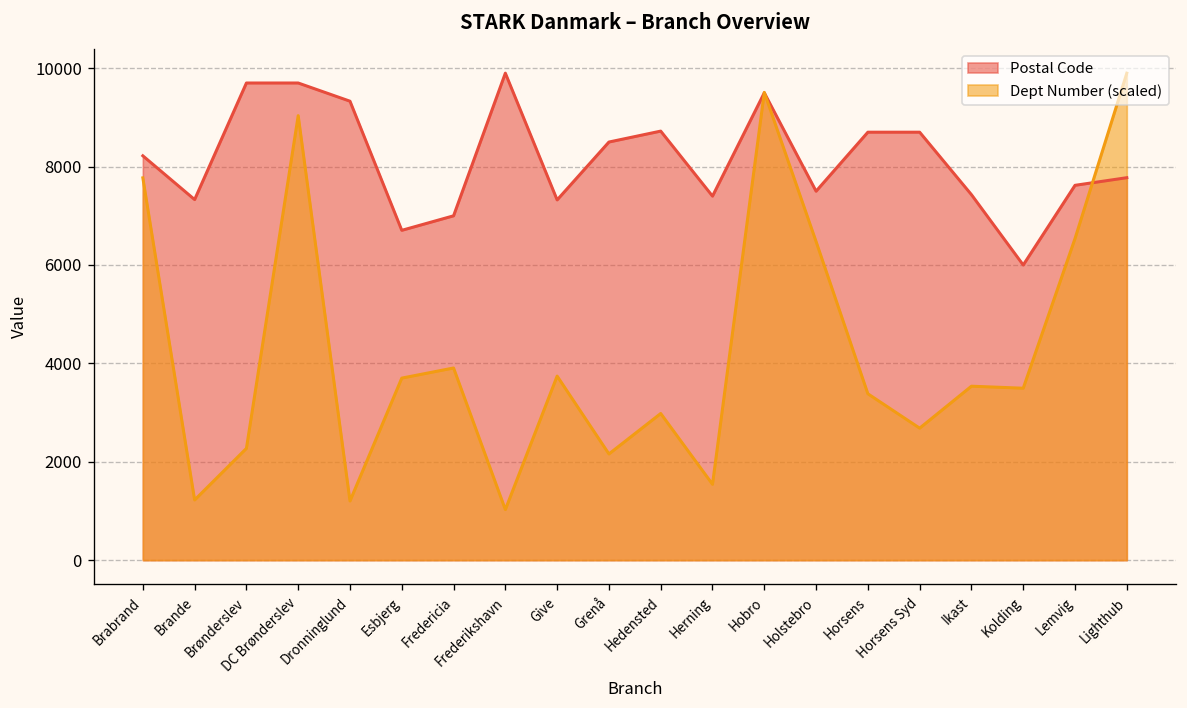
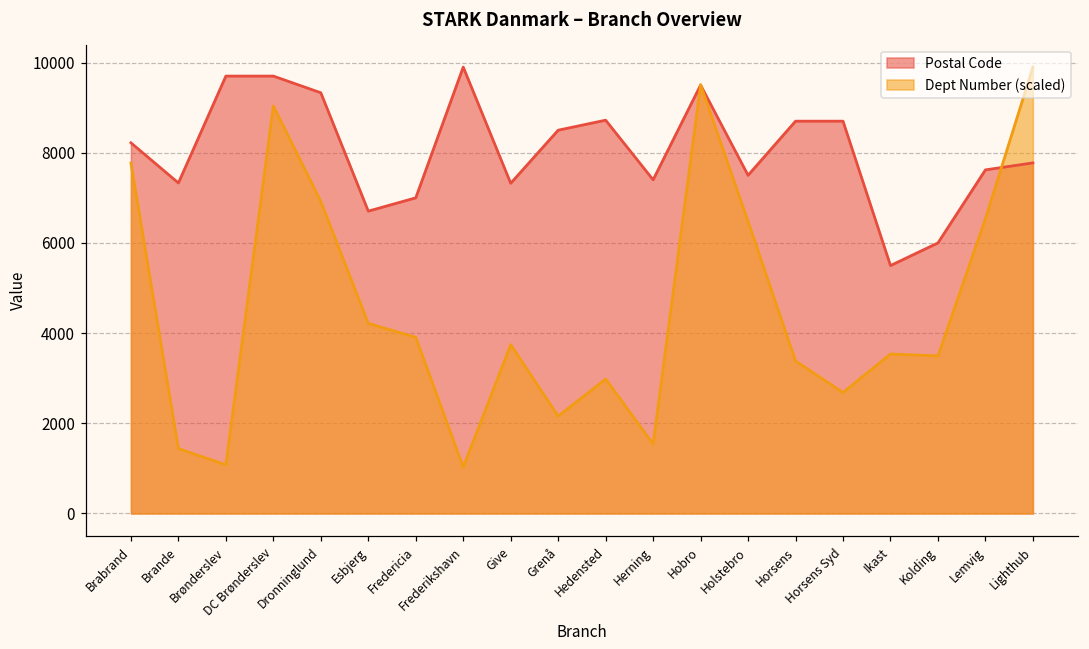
Dept Number (scaled), Brande: 1200 -> 1400
Dept Number (scaled), Brønderslev: 2300 -> 1100
Dept Number (scaled), Dronninglund: 1200 -> 6900
Dept Number (scaled), Esbjerg: 3700 -> 4200
Postal Code, Ikast: 7400 -> 5500
